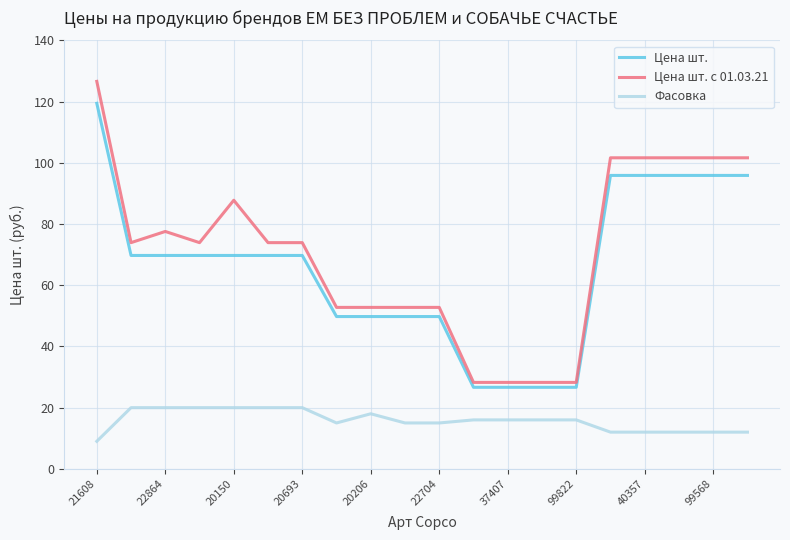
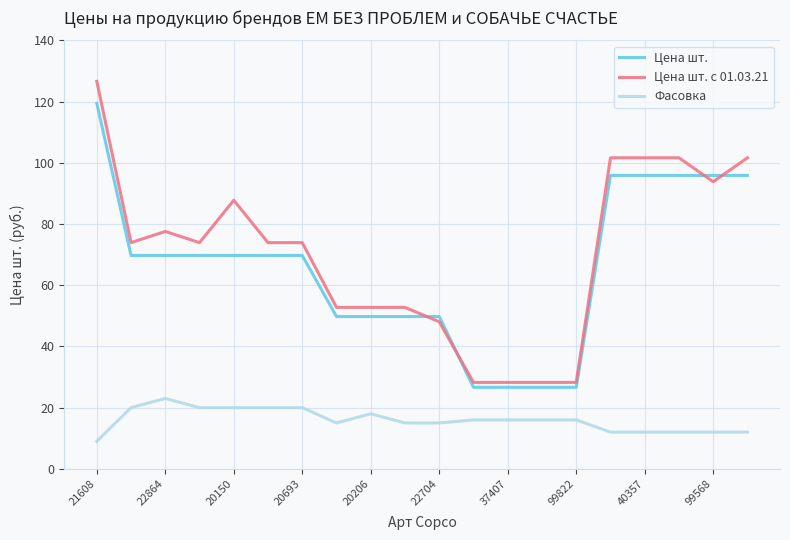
Фасовка, 22864: 20 -> 23
Цена шт. с 01.03.21, 22704: 53 -> 48
Цена шт. с 01.03.21, 99568: 102 -> 94
